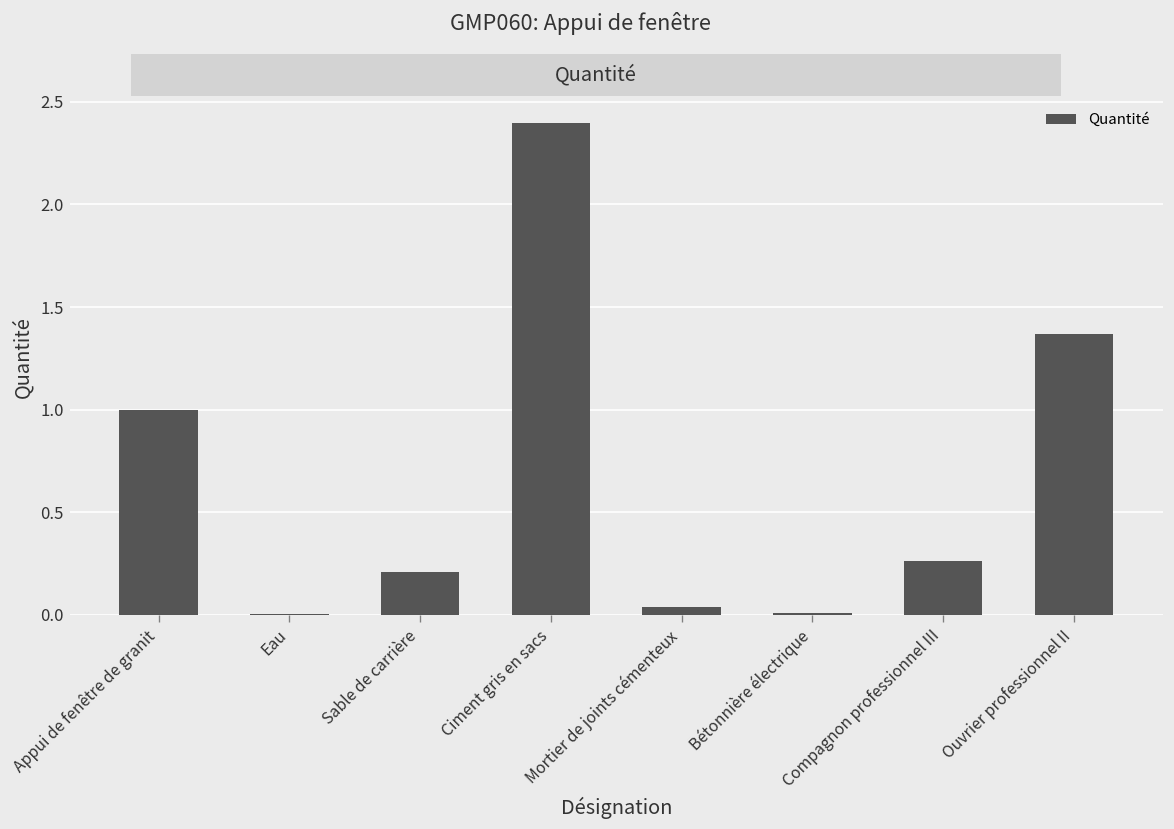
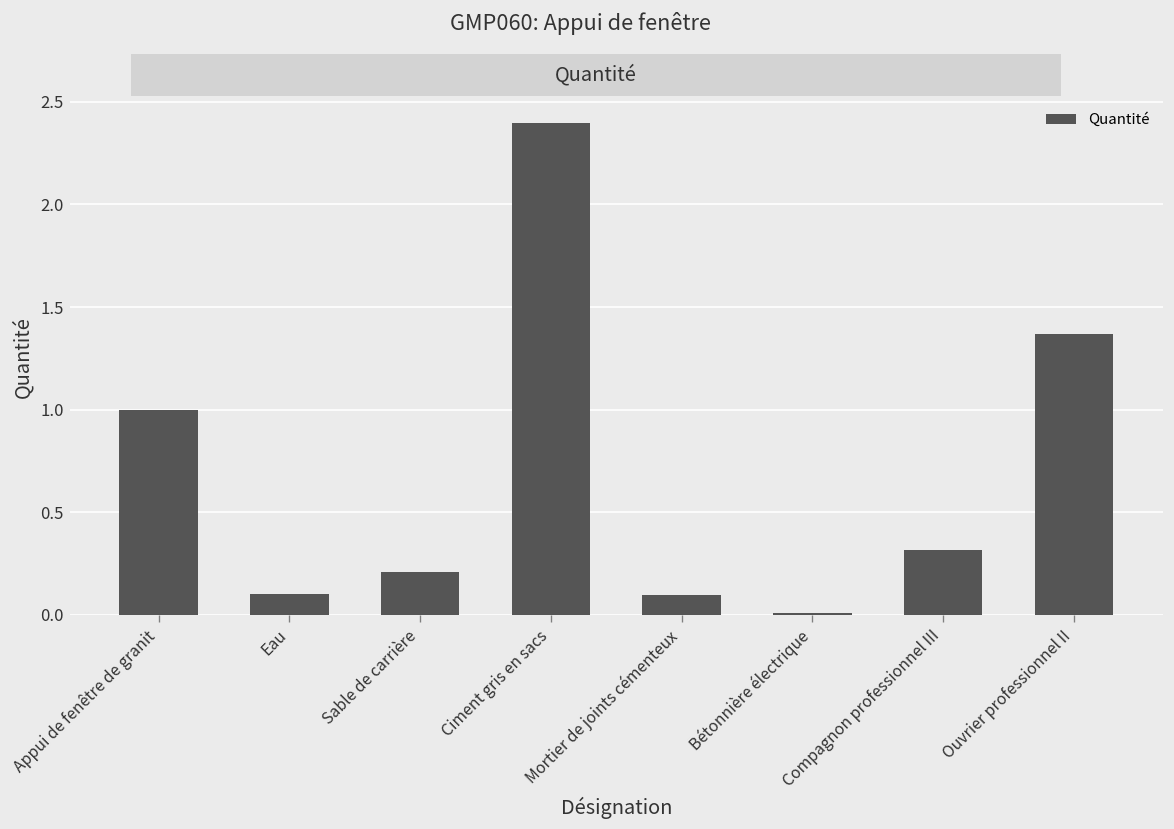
Eau: 0.00 -> 0.10
Mortier de joints cémenteux: 0.04 -> 0.10
Compagnon professionnel III: 0.26 -> 0.32
